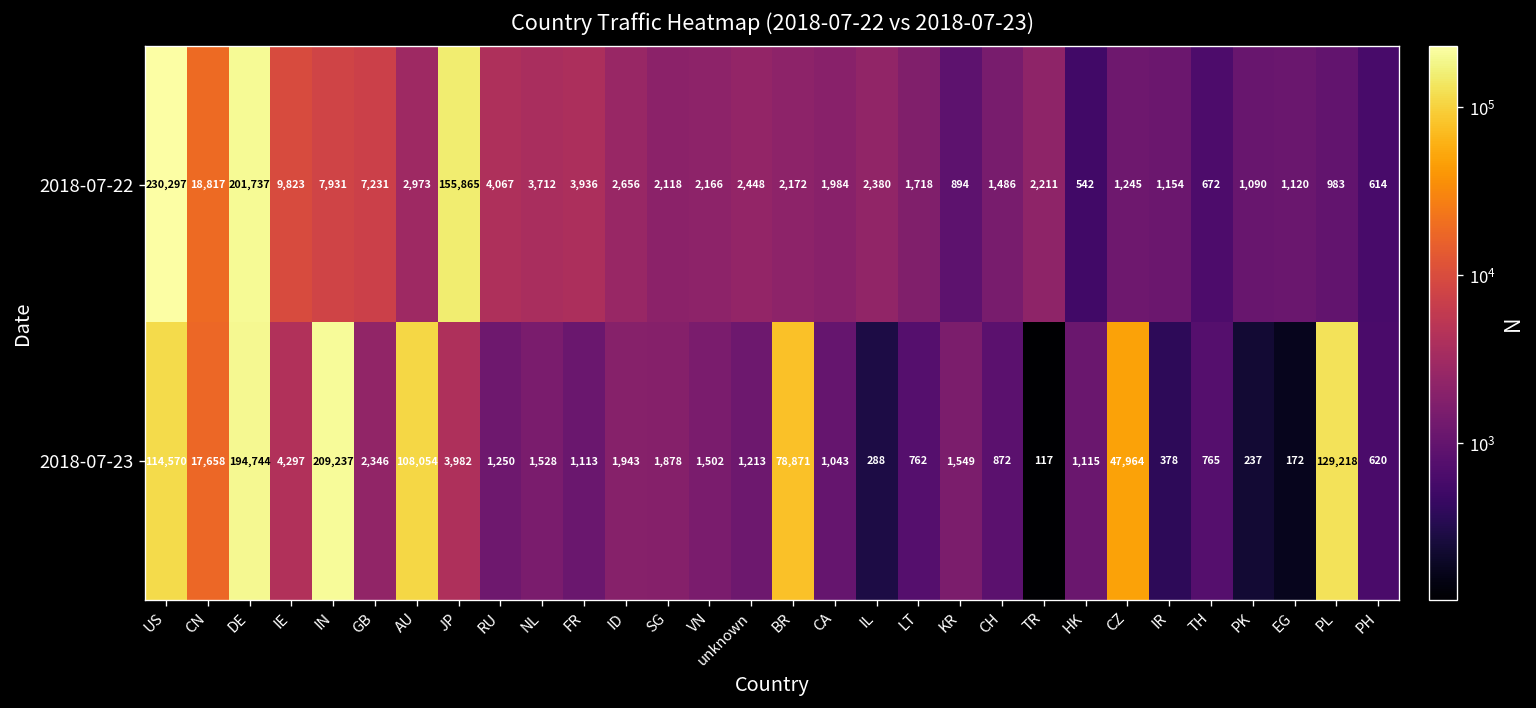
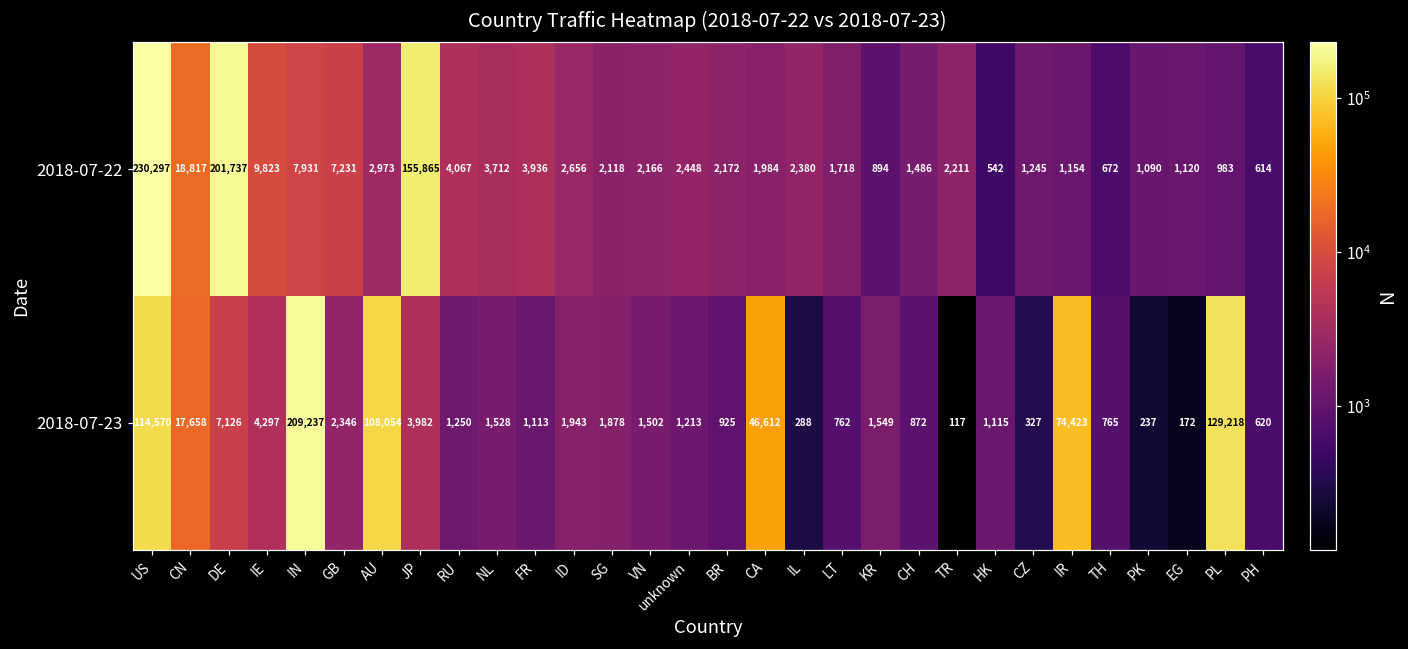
2018-07-23, DE: 194,744 -> 7,126
2018-07-23, BR: 78,871 -> 925
2018-07-23, CA: 1,043 -> 46,612
2018-07-23, CZ: 47,964 -> 327
2018-07-23, IR: 378 -> 74,423
